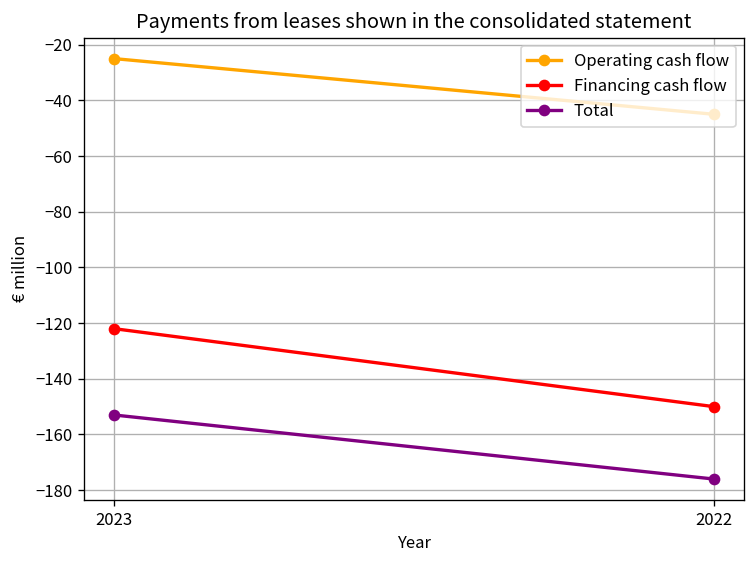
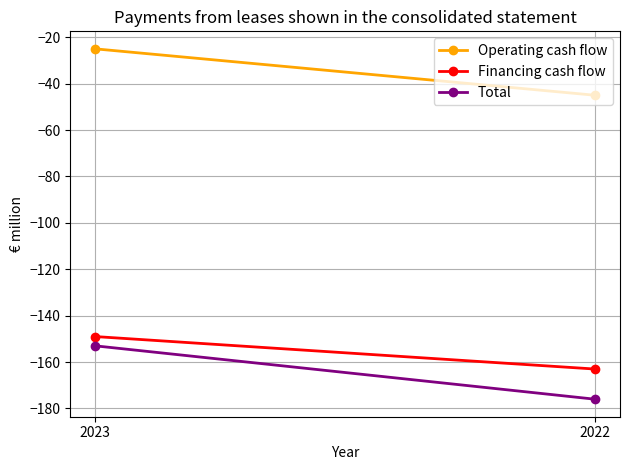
Financing cash flow, 2023: -122 -> -149
Financing cash flow, 2022: -150 -> -163
